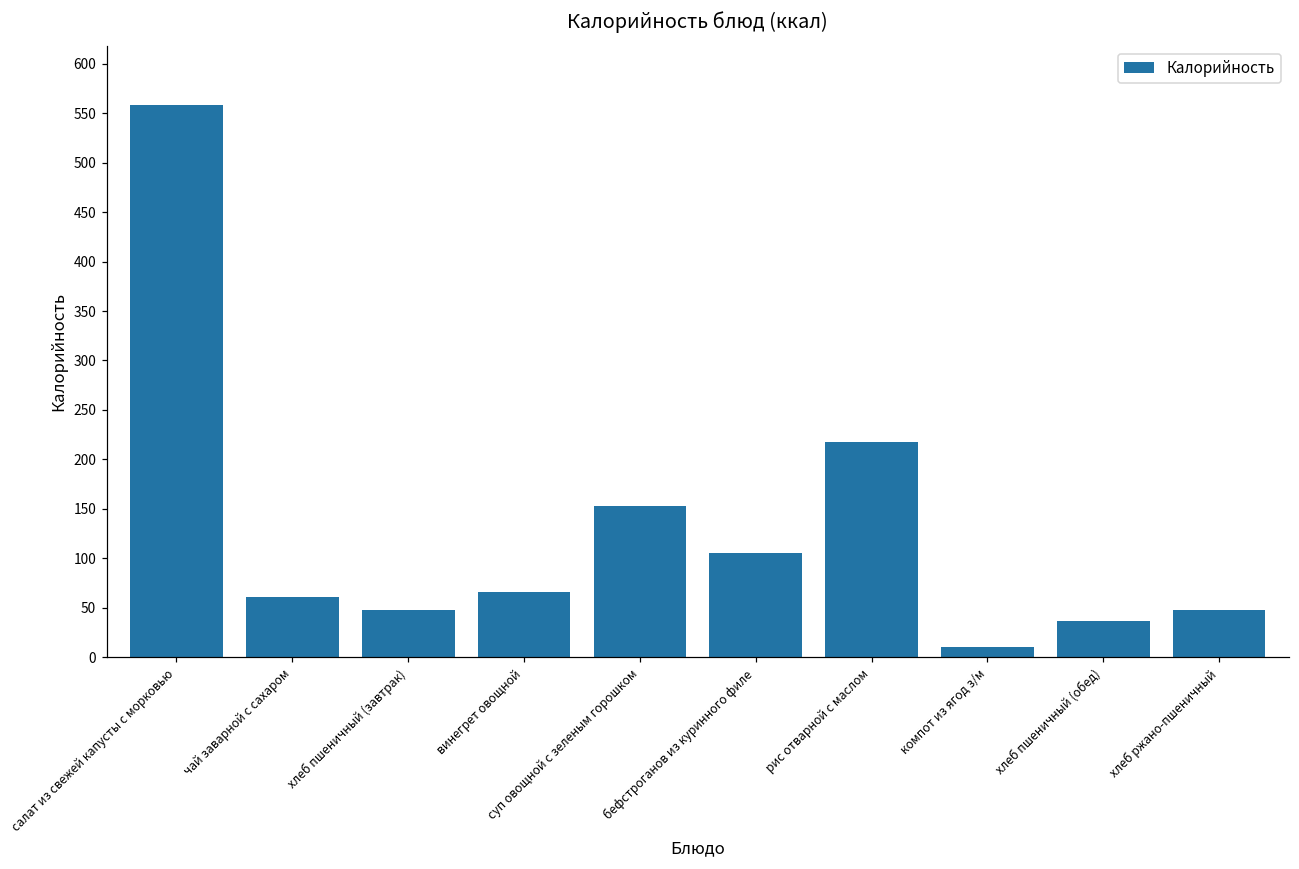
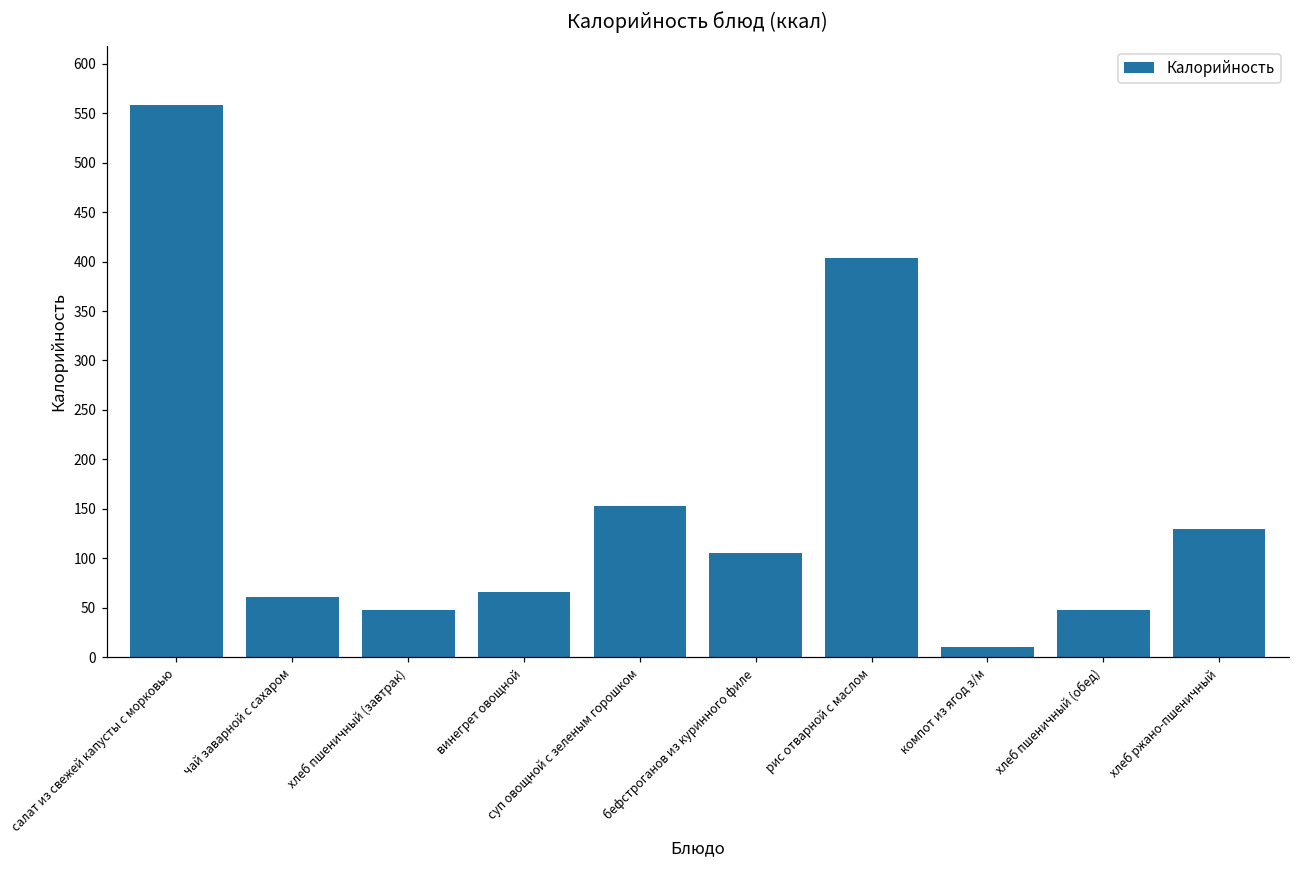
рис отварной с маслом: 220 -> 400
хлеб пшеничный (обед): 40 -> 50
хлеб ржано-пшеничный: 50 -> 130
